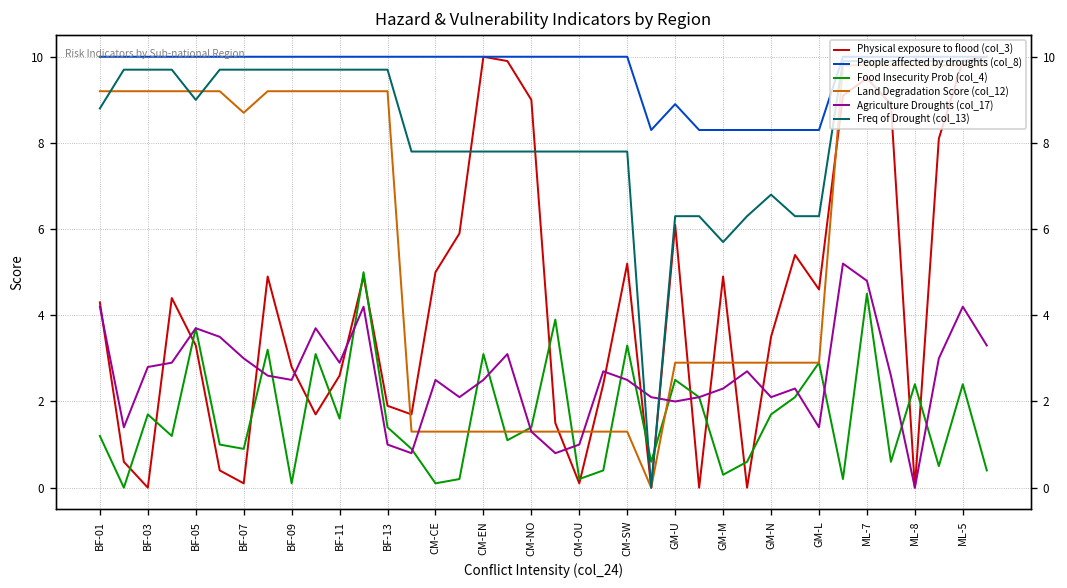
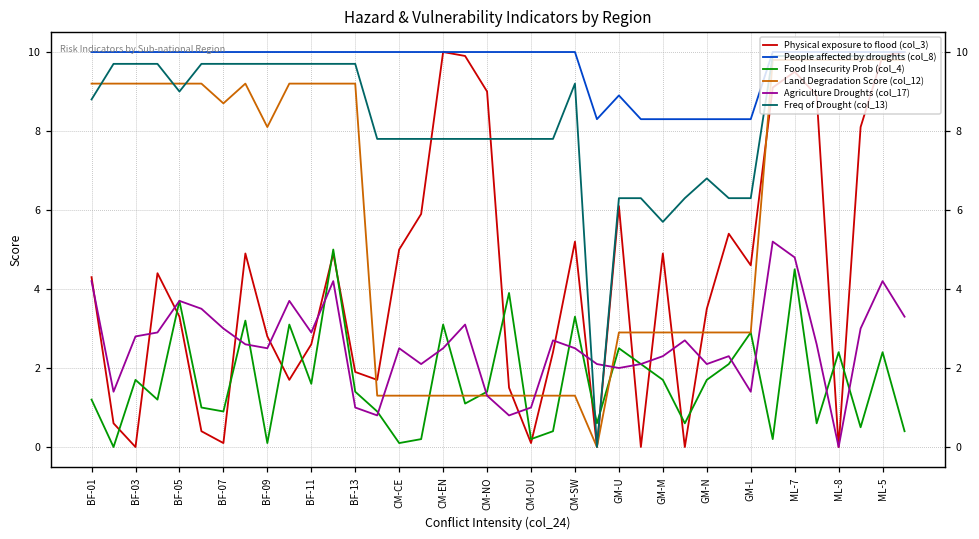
Land Degradation Score (col_12), BF-09: 9.2 -> 8.1
Freq of Drought (col_13), CM-SW: 7.8 -> 9.2
Food Insecurity Prob (col_4), GM-M: 0.3 -> 1.7
